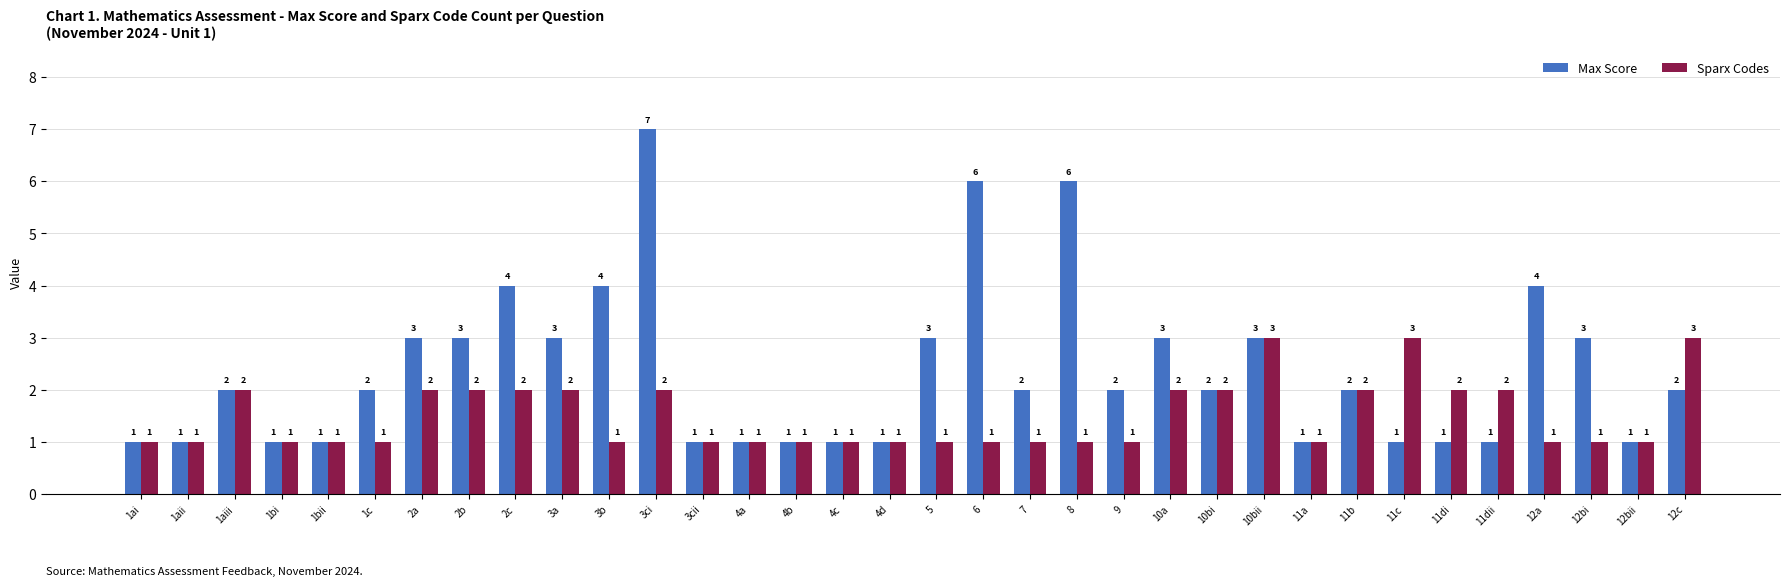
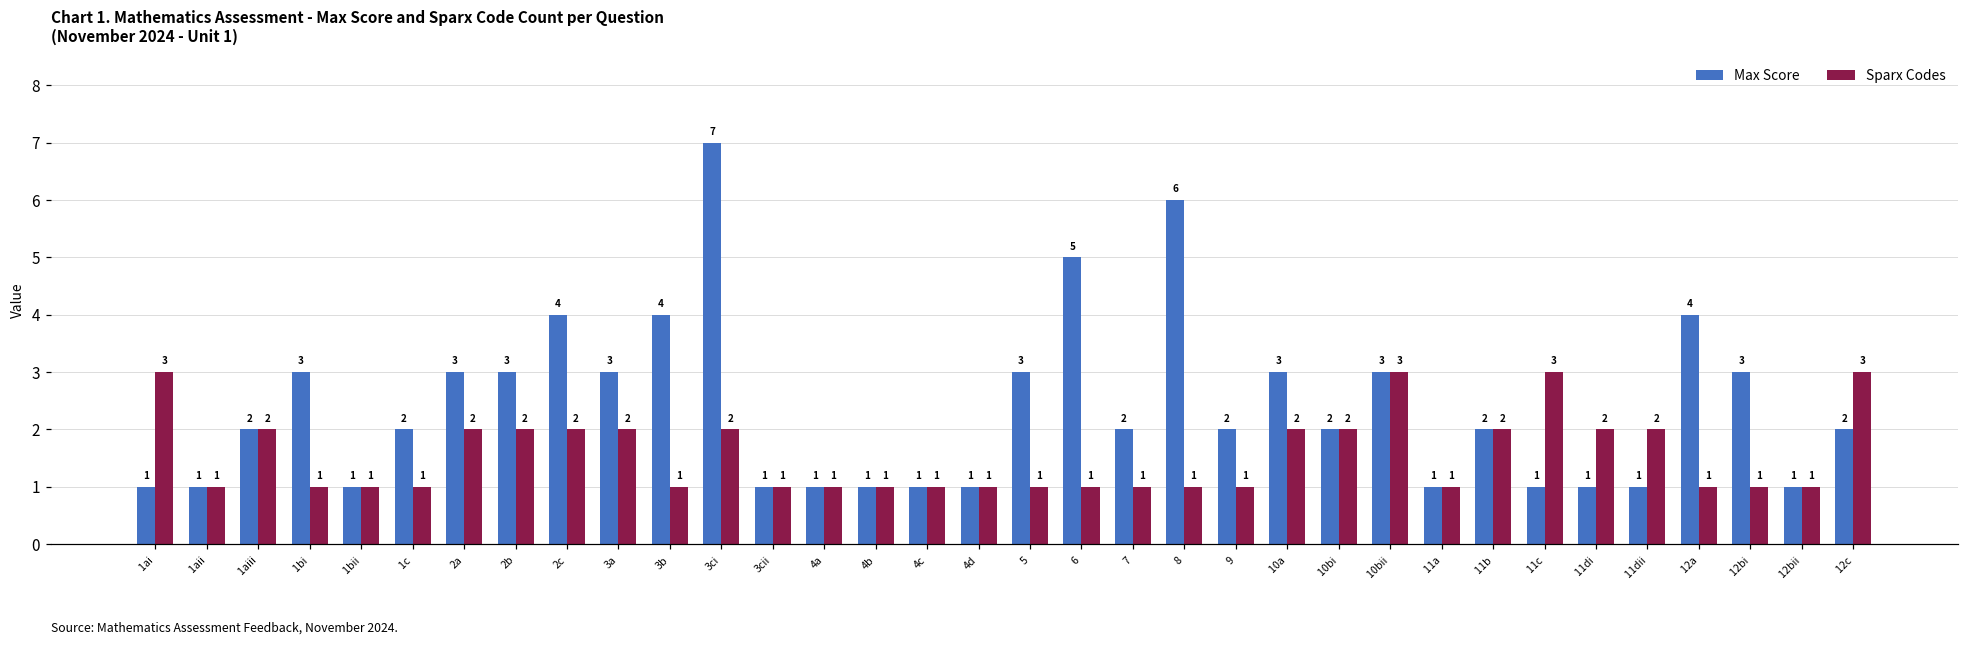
Sparx Codes, 1ai: 1 -> 3
Max Score, 1bi: 1 -> 3
Max Score, 6: 6 -> 5
